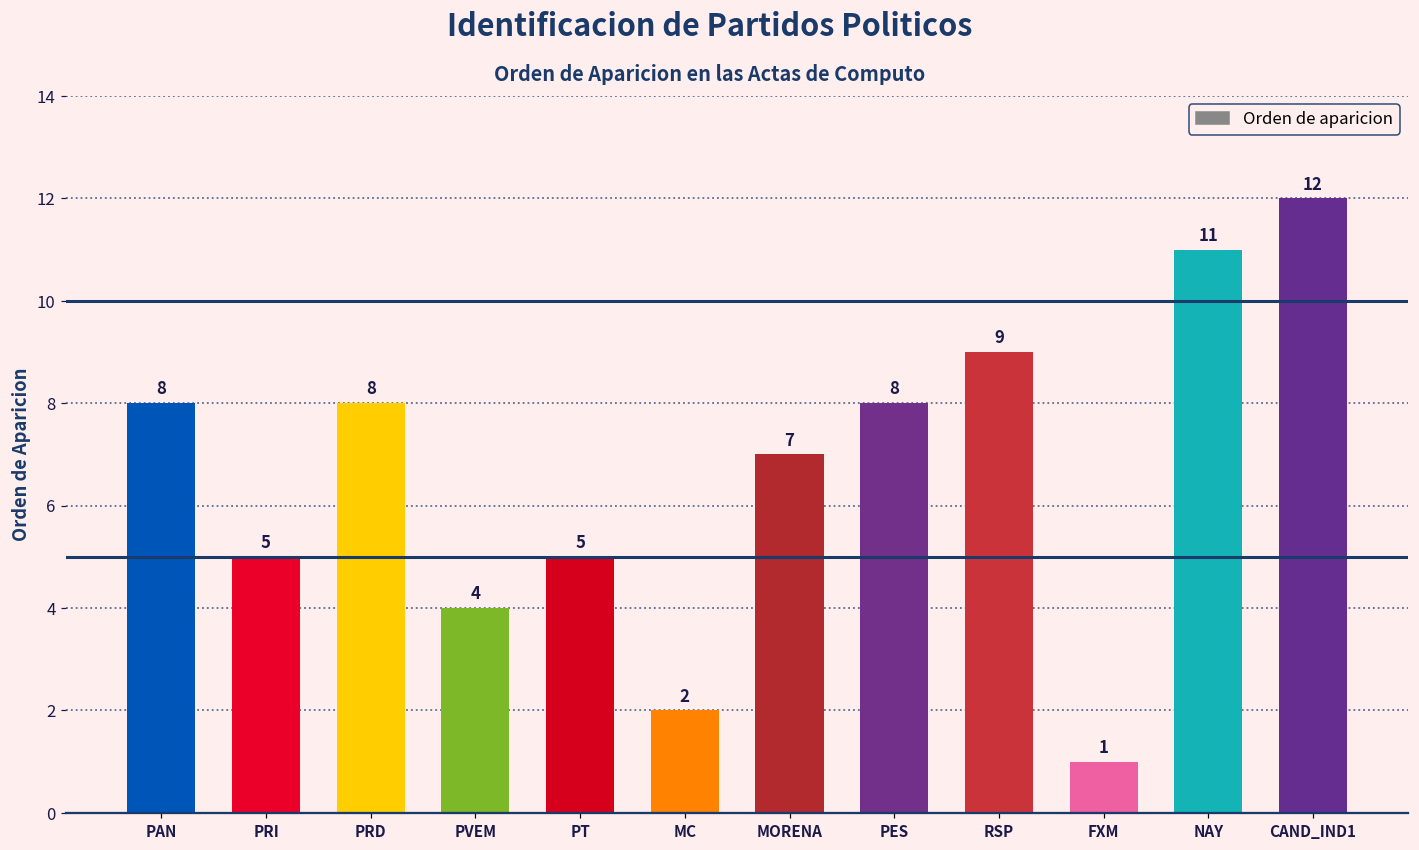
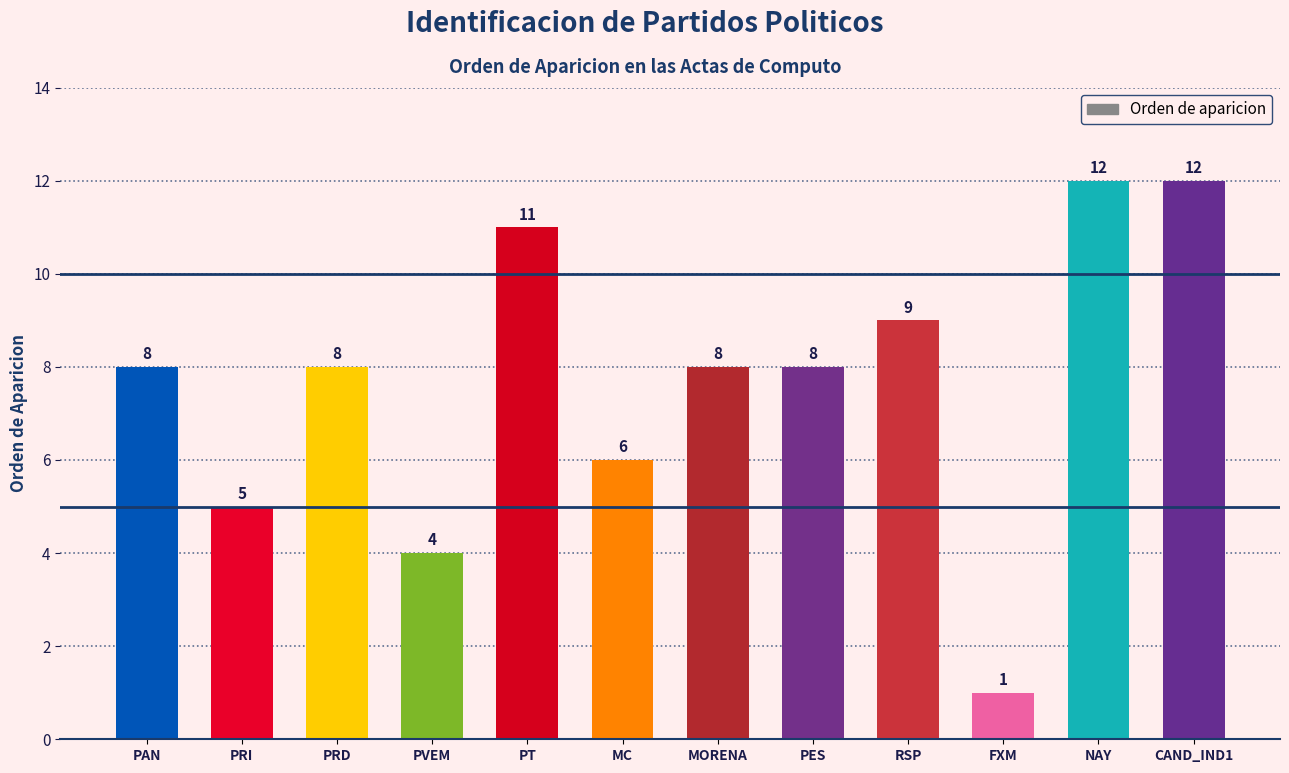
PT: 5 -> 11
MC: 2 -> 6
MORENA: 7 -> 8
NAY: 11 -> 12
